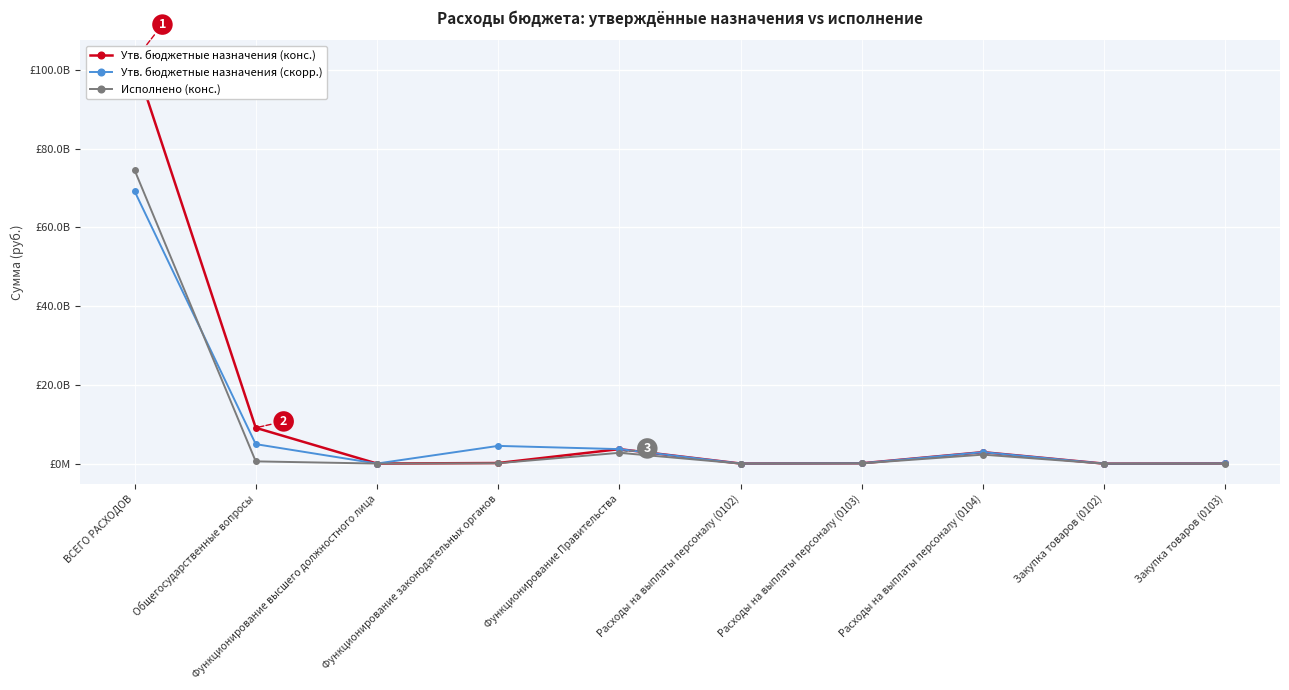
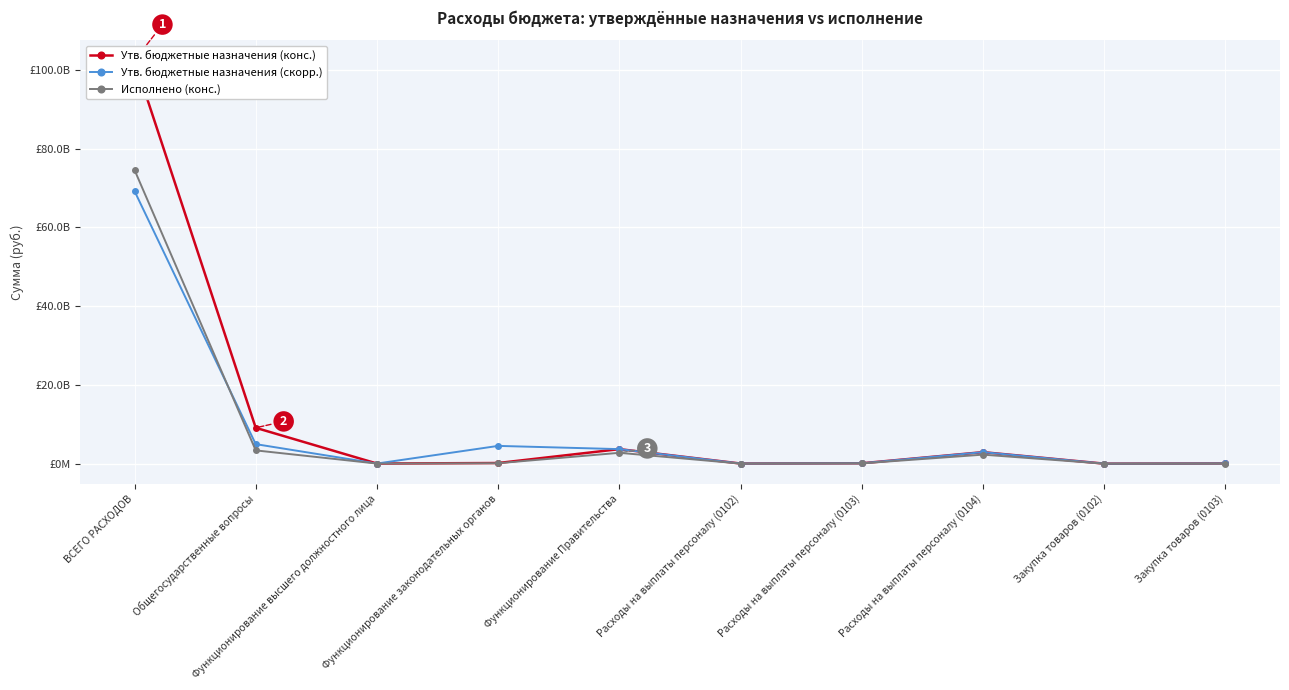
Исполнено (конс.), Общегосударственные вопросы: £1000000000 -> £3000000000
